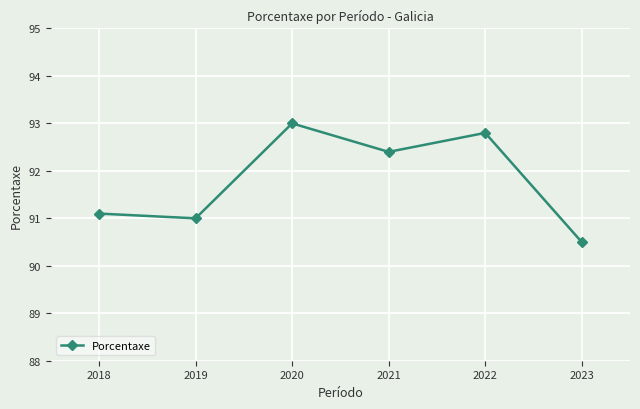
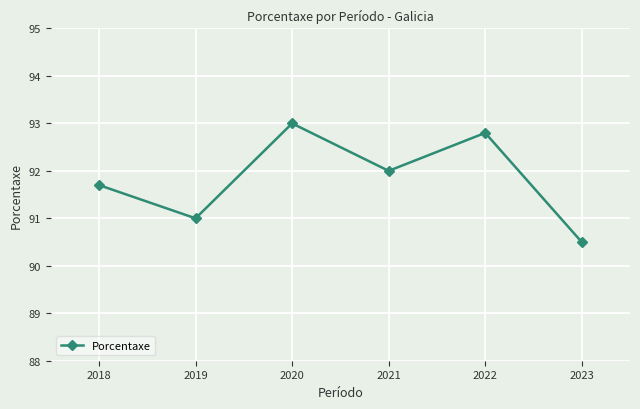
2018: 91.1 -> 91.7
2021: 92.4 -> 92.0
